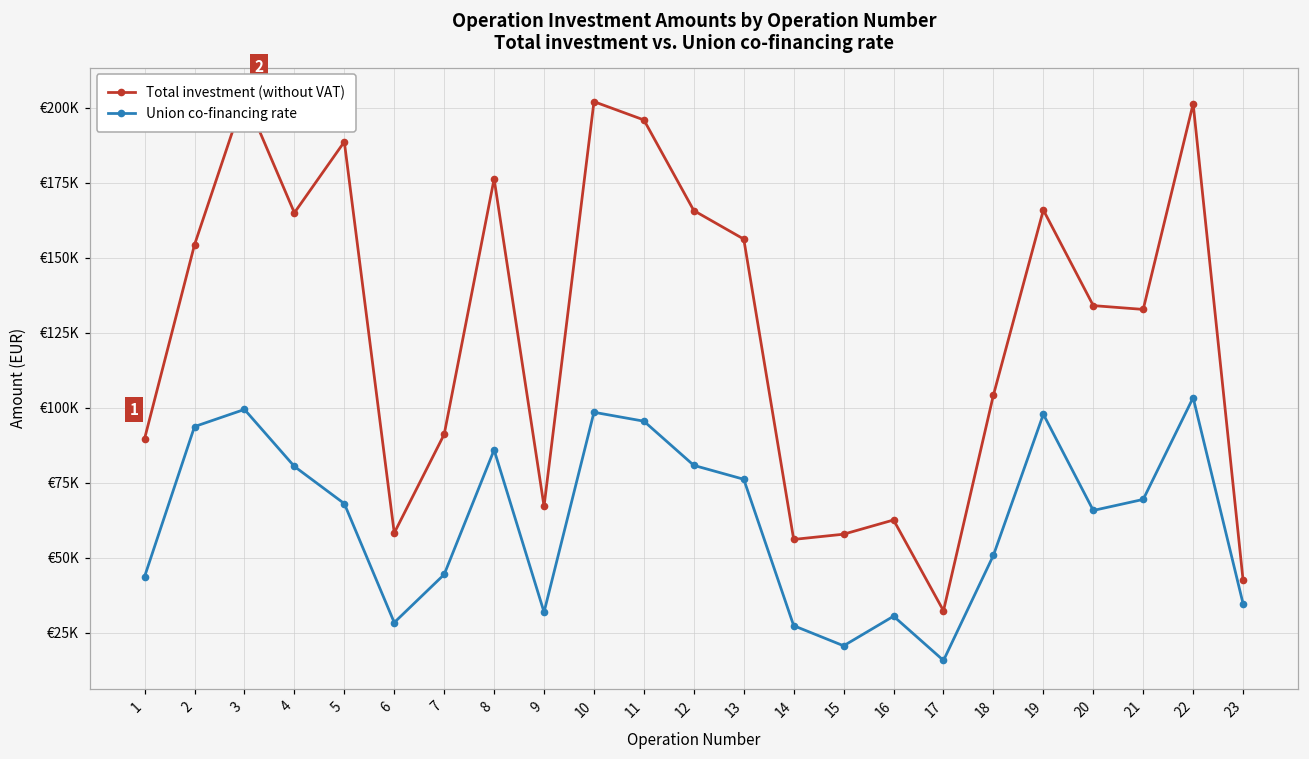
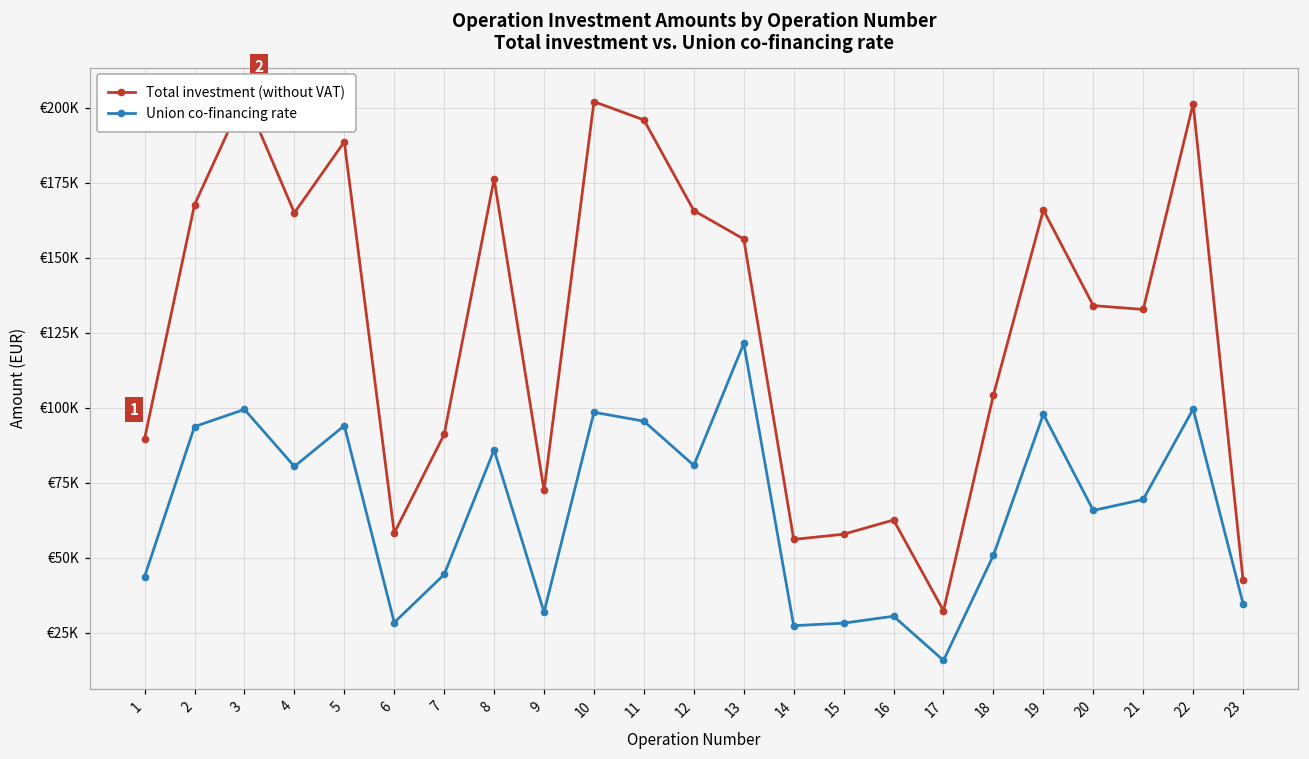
Total investment (without VAT), 2: €154000 -> €168000
Union co-financing rate, 5: €68000 -> €94000
Total investment (without VAT), 9: €67000 -> €72000
Union co-financing rate, 13: €76000 -> €121000
Union co-financing rate, 15: €21000 -> €28000
Union co-financing rate, 22: €103000 -> €100000
